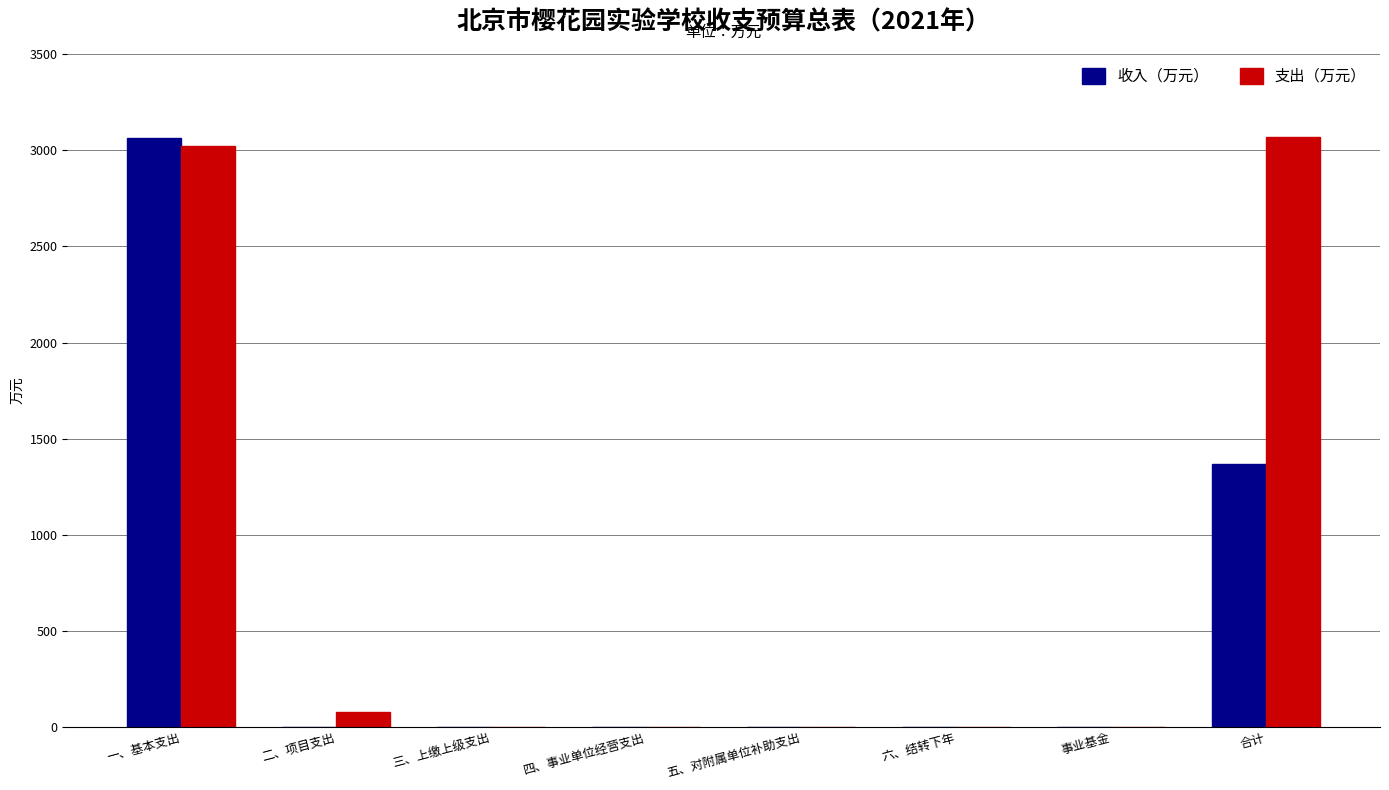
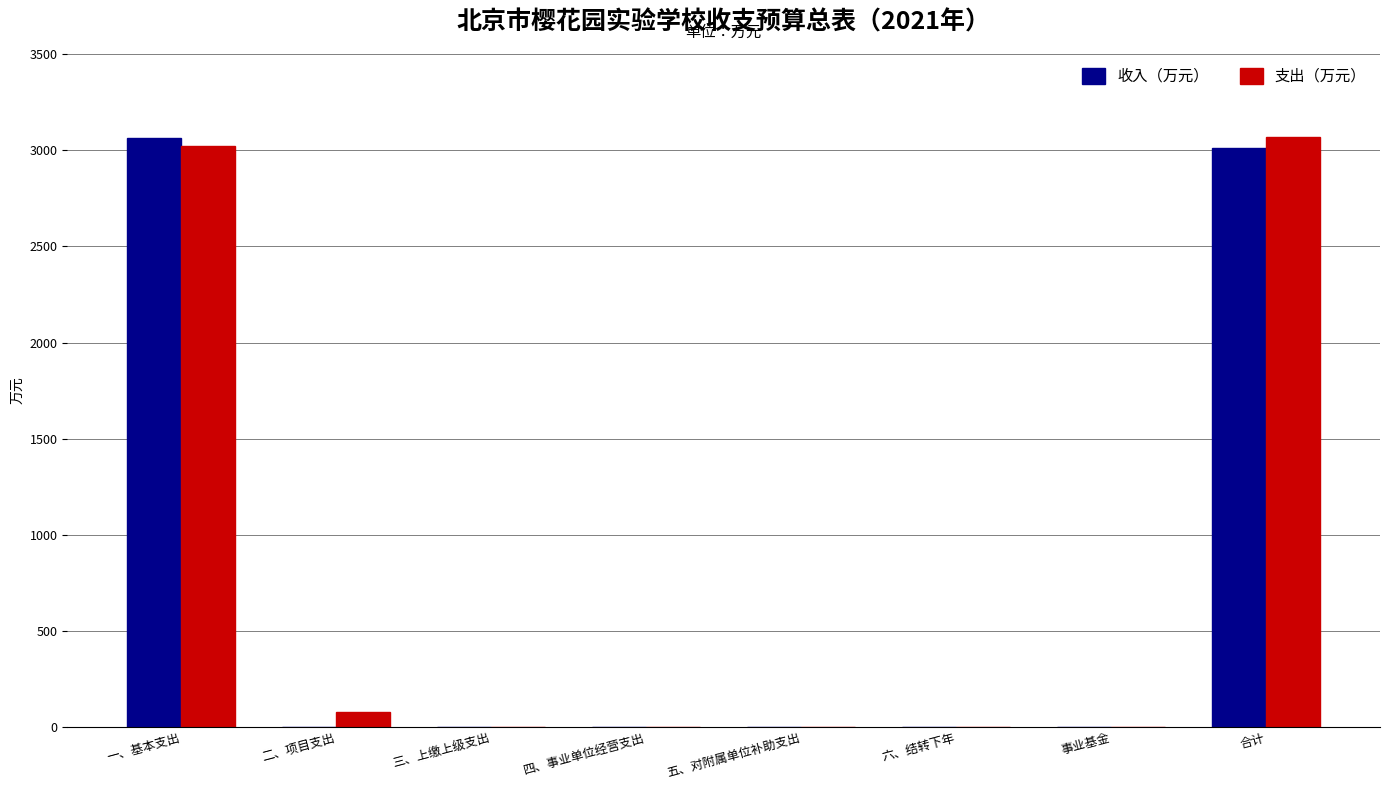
收入（万元）, 合计: 1370 -> 3010
